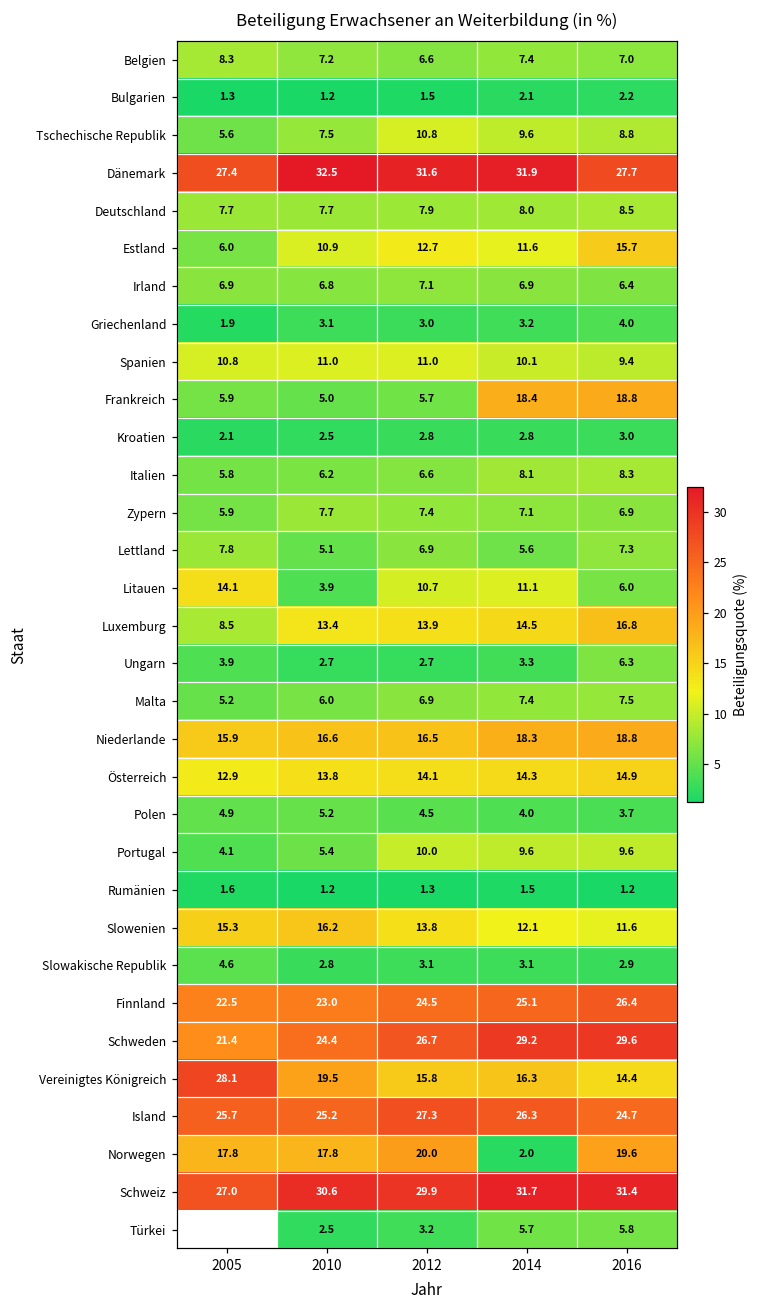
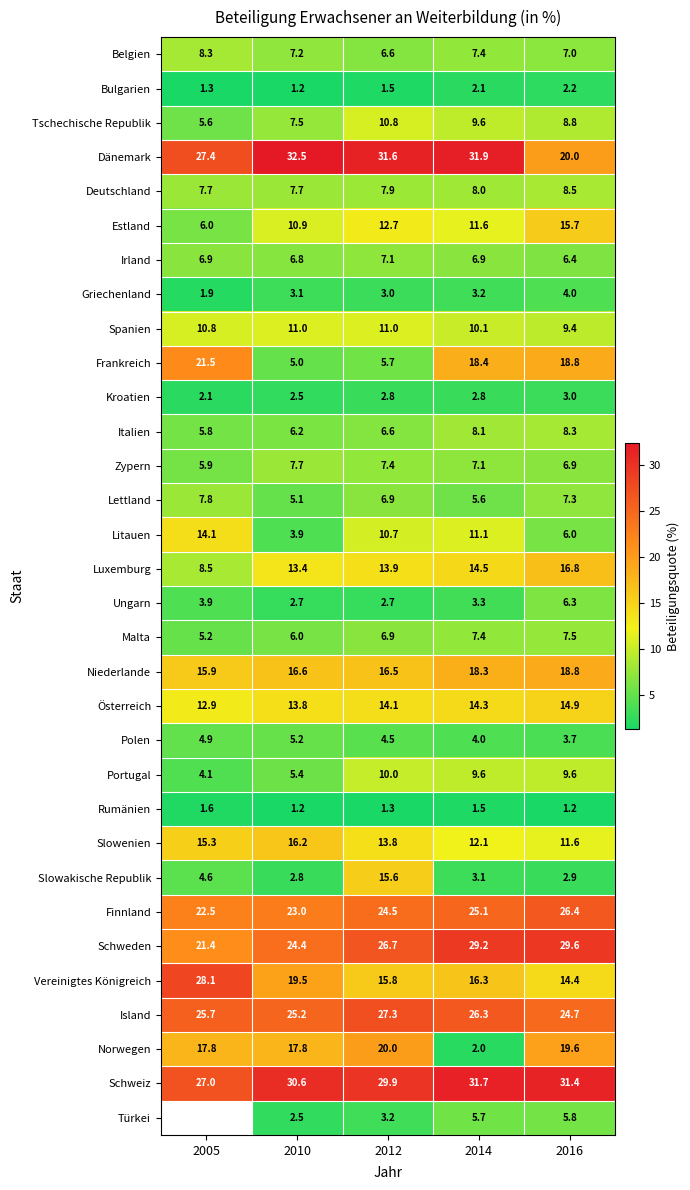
Dänemark, 2016: 27.7 -> 20.0
Frankreich, 2005: 5.9 -> 21.5
Slowakische Republik, 2012: 3.1 -> 15.6
